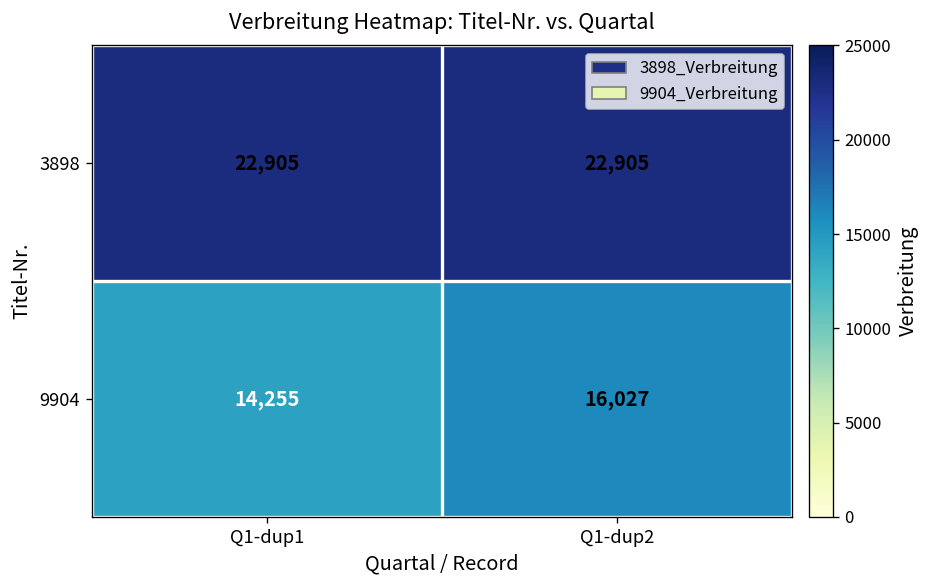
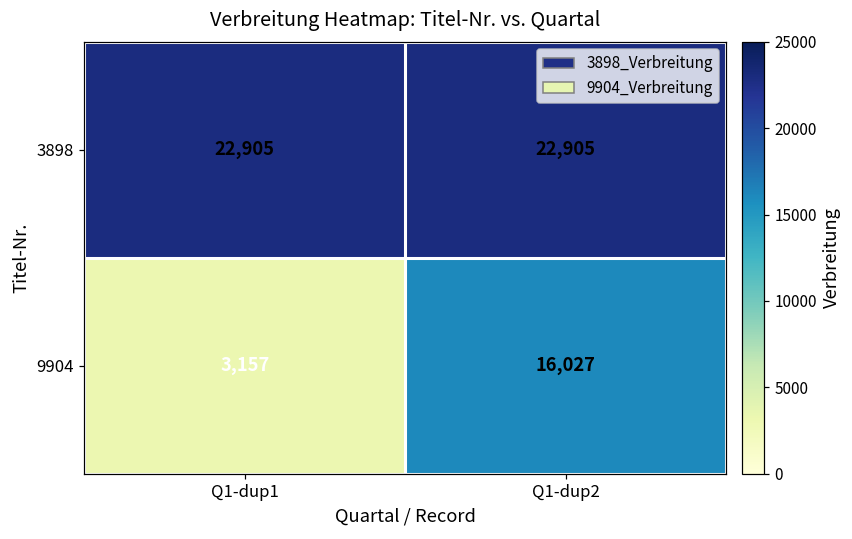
9904, Q1-dup1: 14,255 -> 3,157
